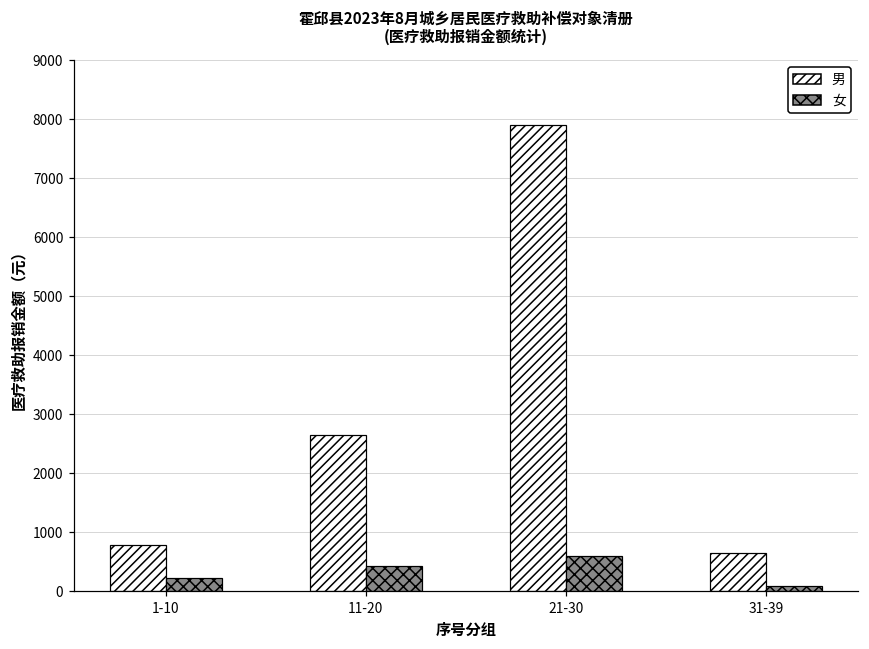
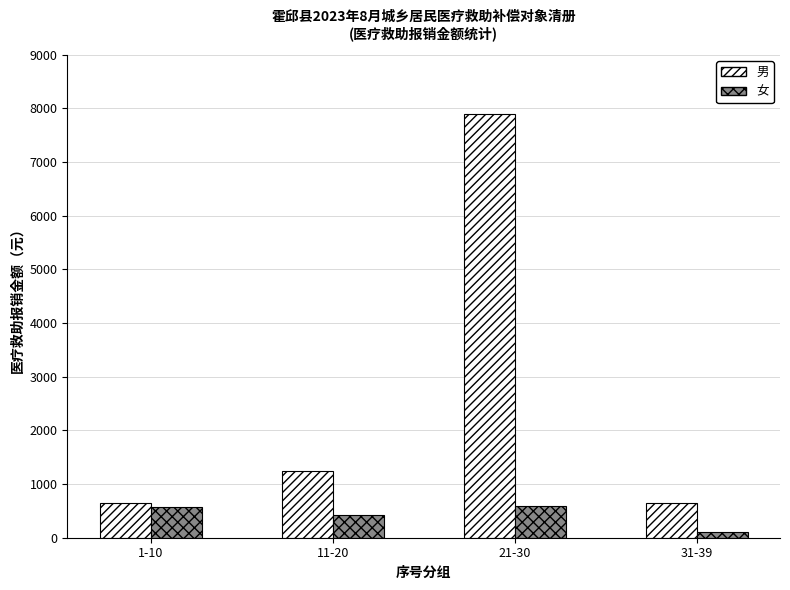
男, 1-10: 800 -> 600
女, 1-10: 200 -> 600
男, 11-20: 2700 -> 1200
